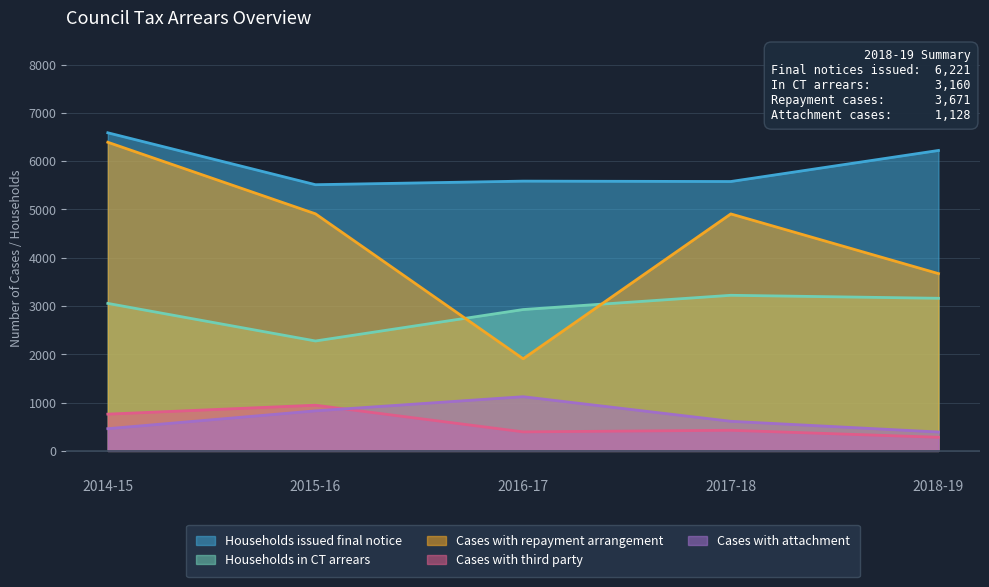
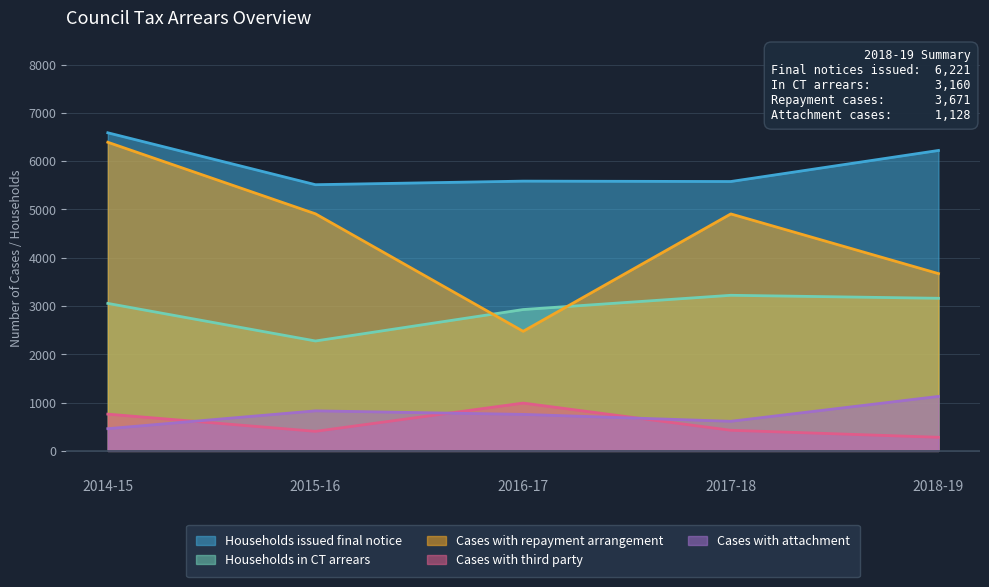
Cases with third party, 2015-16: 900 -> 400
Cases with repayment arrangement, 2016-17: 1900 -> 2500
Cases with third party, 2016-17: 400 -> 1000
Cases with attachment, 2016-17: 1100 -> 800
Cases with attachment, 2018-19: 400 -> 1100
